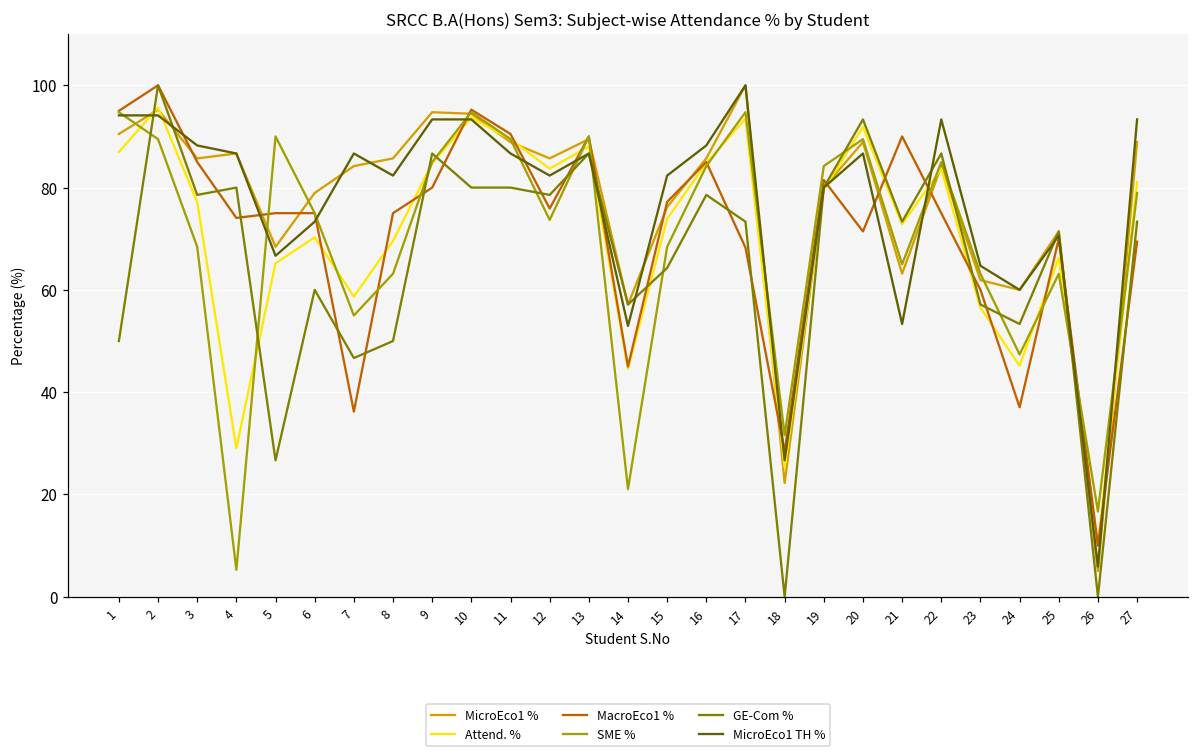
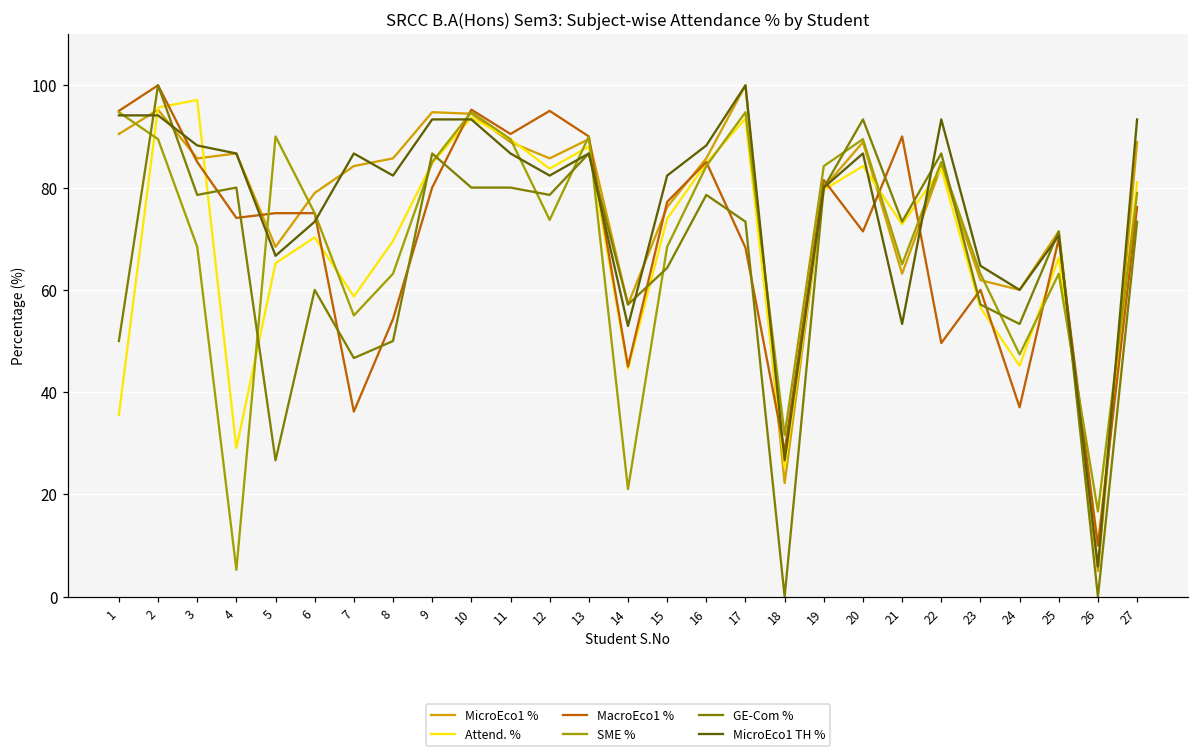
Attend. %, 1: 87 -> 36
Attend. %, 3: 77 -> 97
MacroEco1 %, 8: 75 -> 54
MacroEco1 %, 12: 76 -> 95
Attend. %, 20: 92 -> 84
MacroEco1 %, 22: 75 -> 50
MacroEco1 %, 27: 69 -> 76
